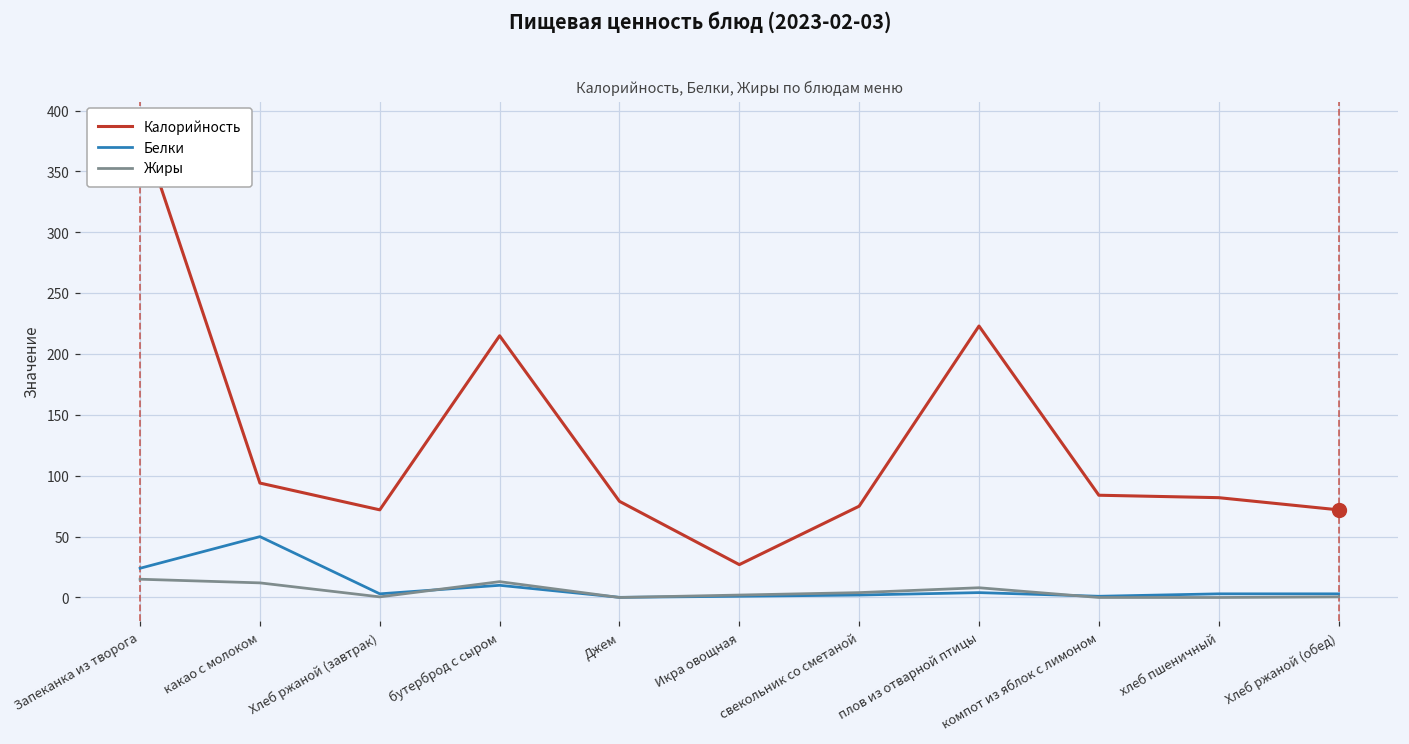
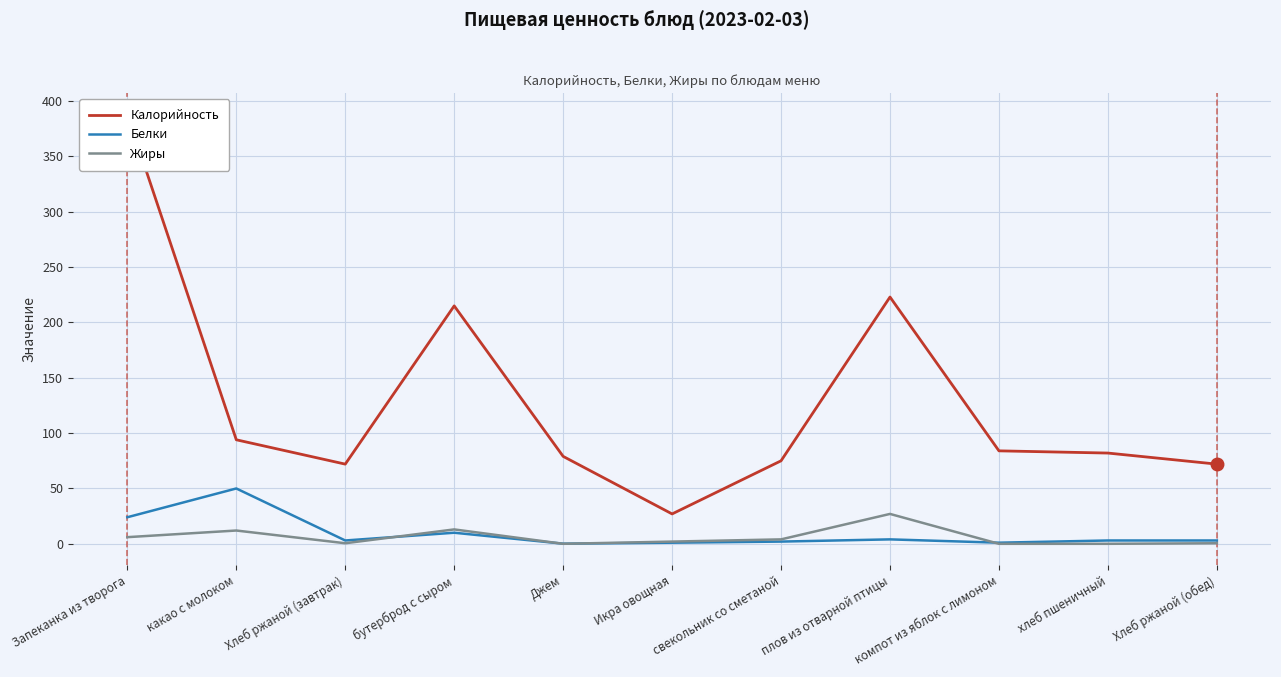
Жиры, Запеканка из творога: 15 -> 6
Жиры, плов из отварной птицы: 8 -> 27
